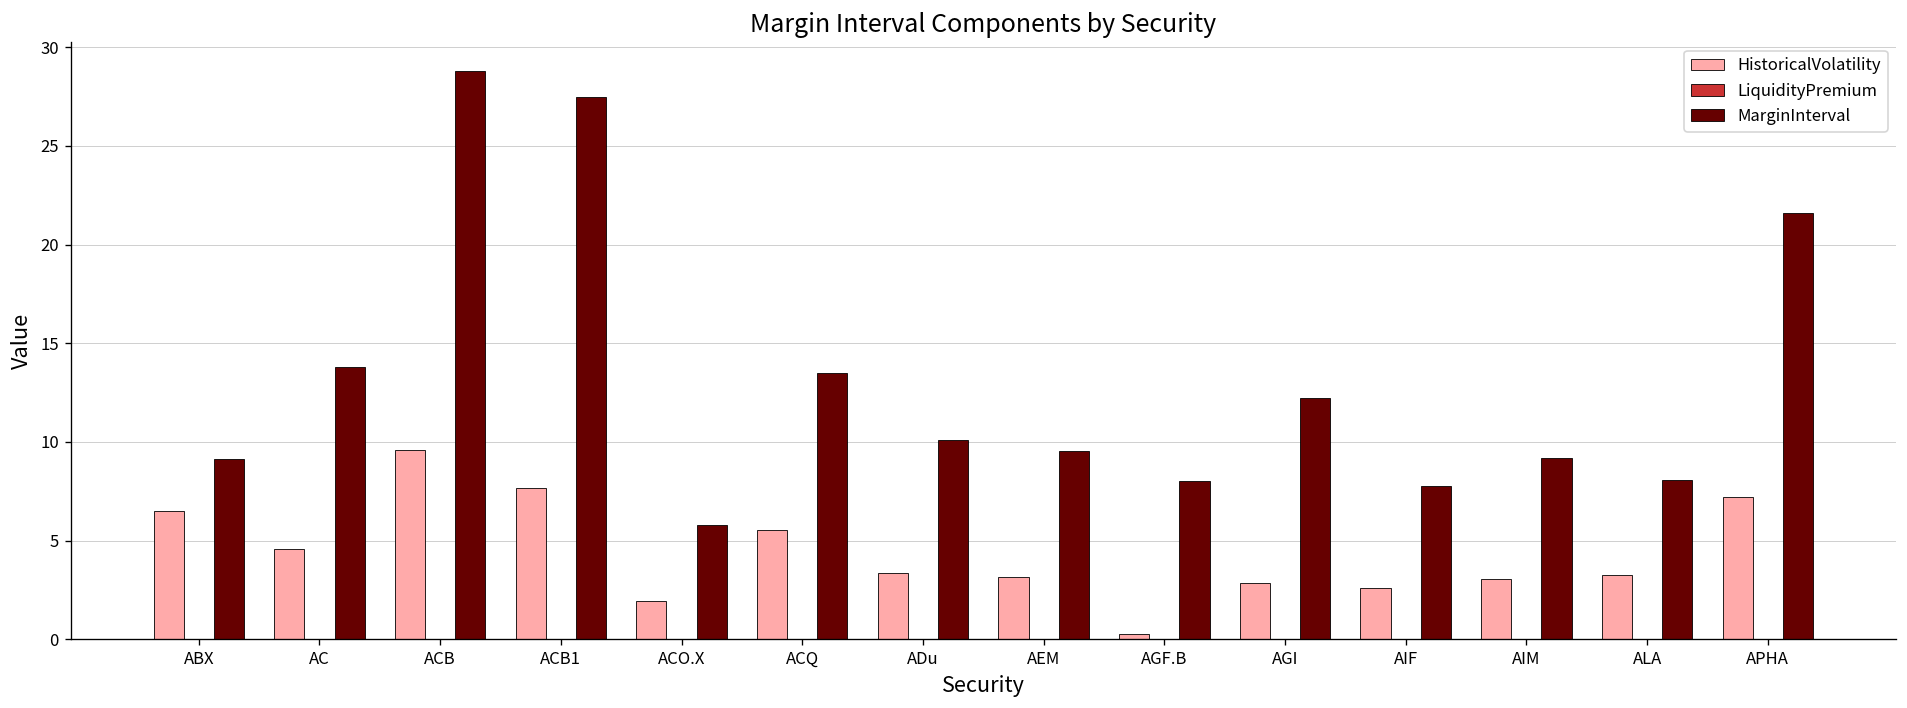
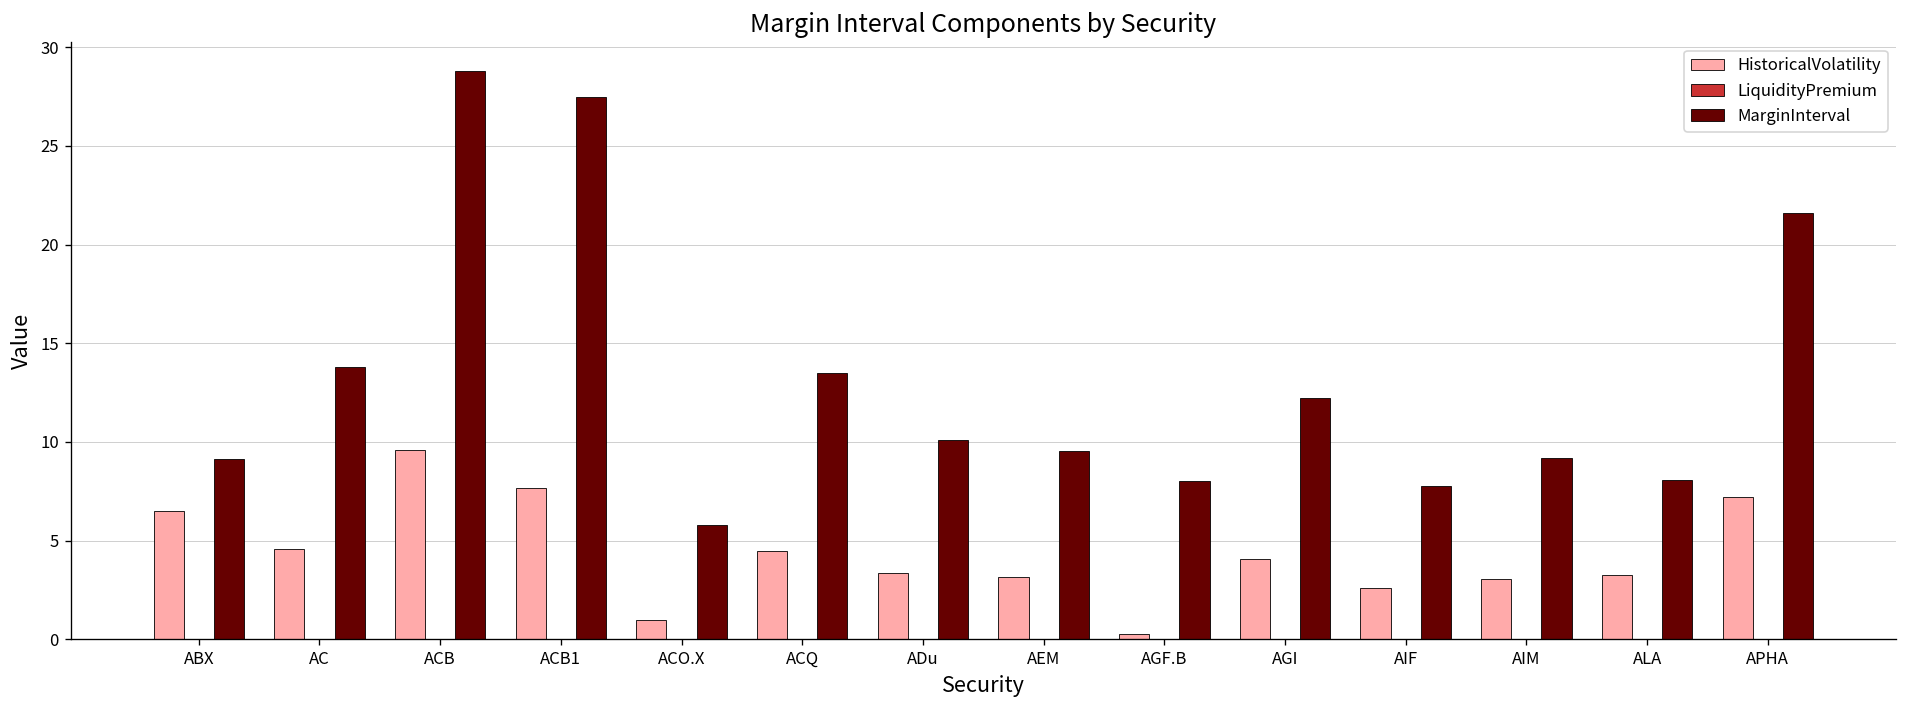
HistoricalVolatility, ACO.X: 1.9 -> 1.0
HistoricalVolatility, ACQ: 5.5 -> 4.5
HistoricalVolatility, AGI: 2.8 -> 4.1
